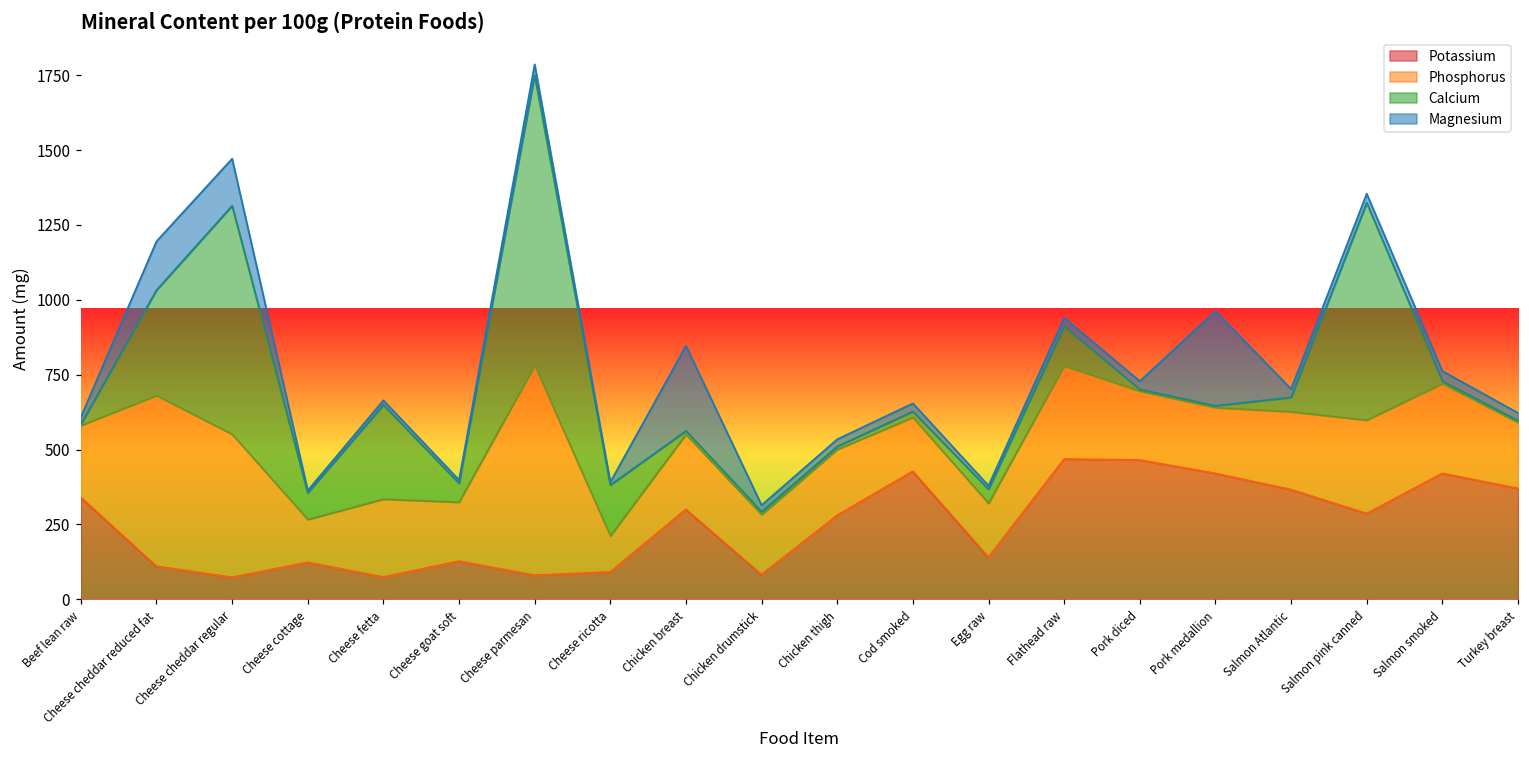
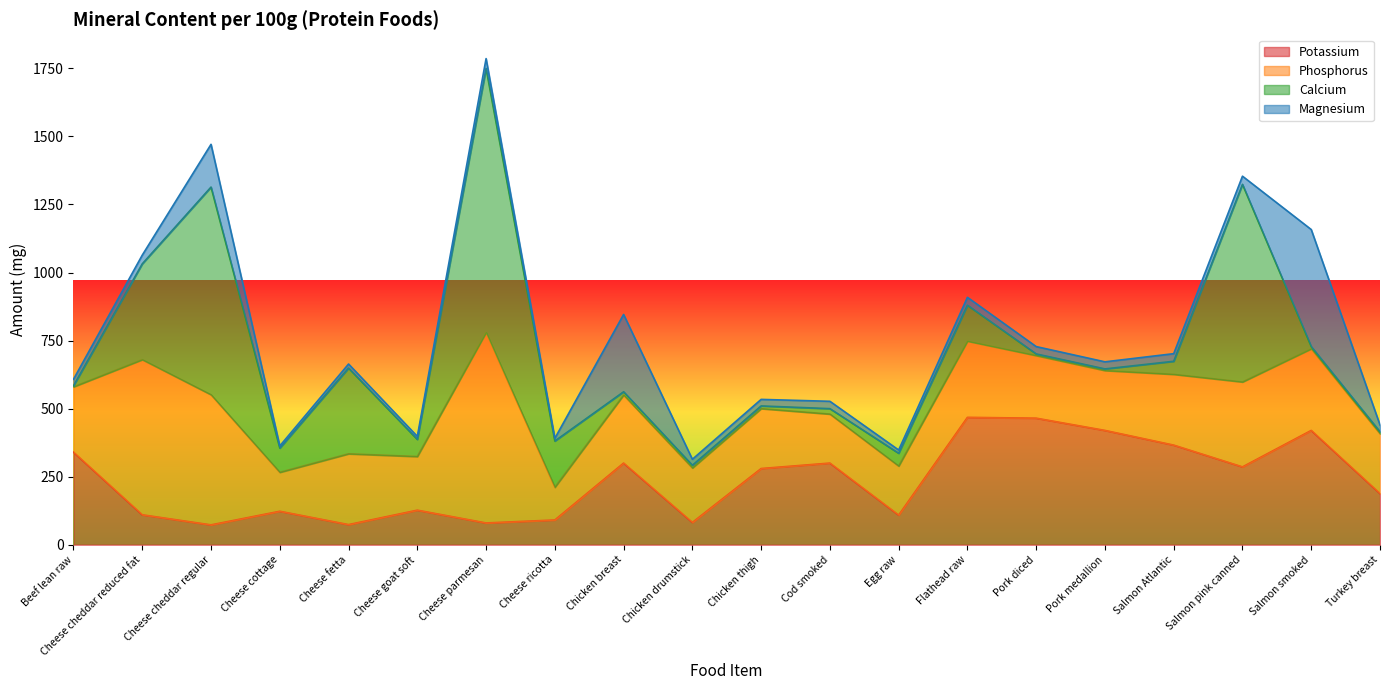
Magnesium, Cheese cheddar reduced fat: 160 -> 30
Potassium, Cod smoked: 430 -> 300
Potassium, Egg raw: 140 -> 110
Phosphorus, Flathead raw: 310 -> 280
Magnesium, Pork medallion: 320 -> 30
Magnesium, Salmon smoked: 30 -> 430
Potassium, Turkey breast: 370 -> 190
